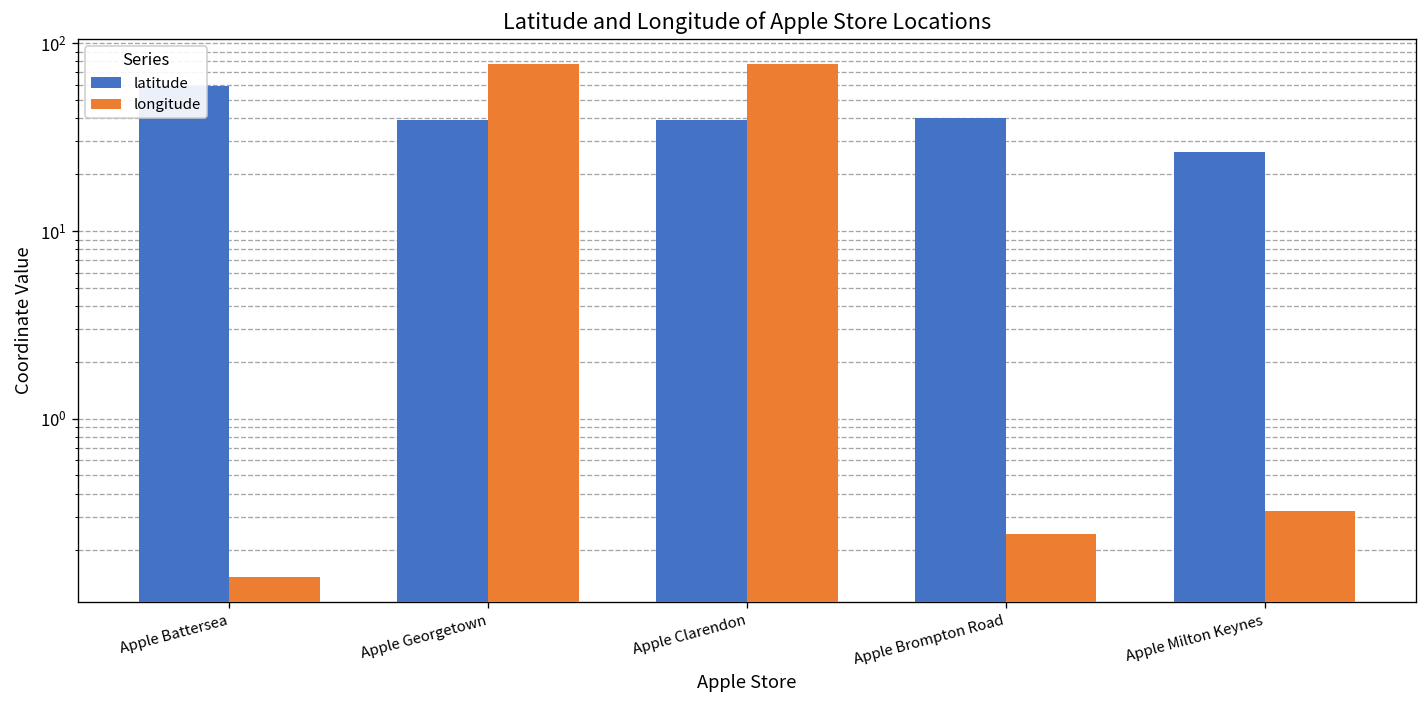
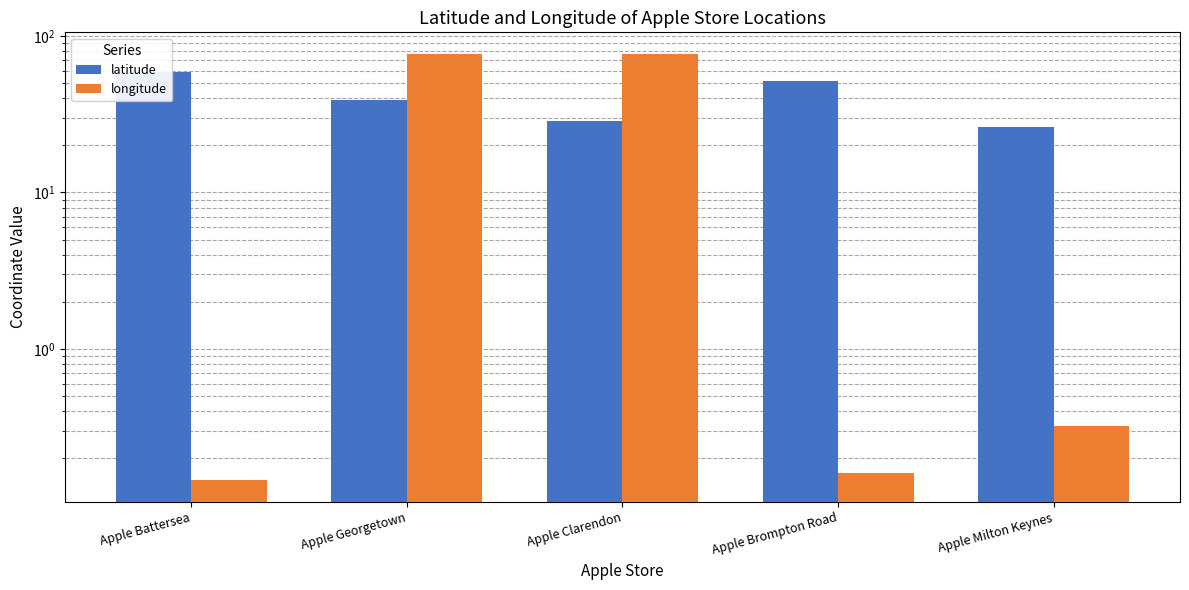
latitude, Apple Clarendon: 39 -> 28
latitude, Apple Brompton Road: 40 -> 52
longitude, Apple Brompton Road: 0.24 -> 0.16
